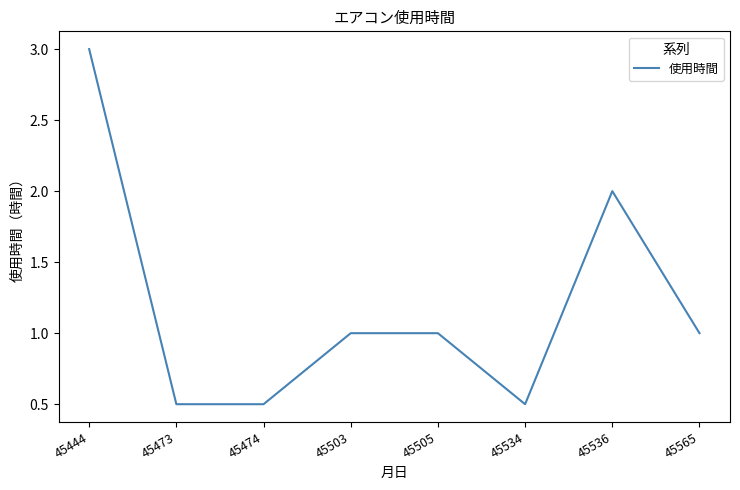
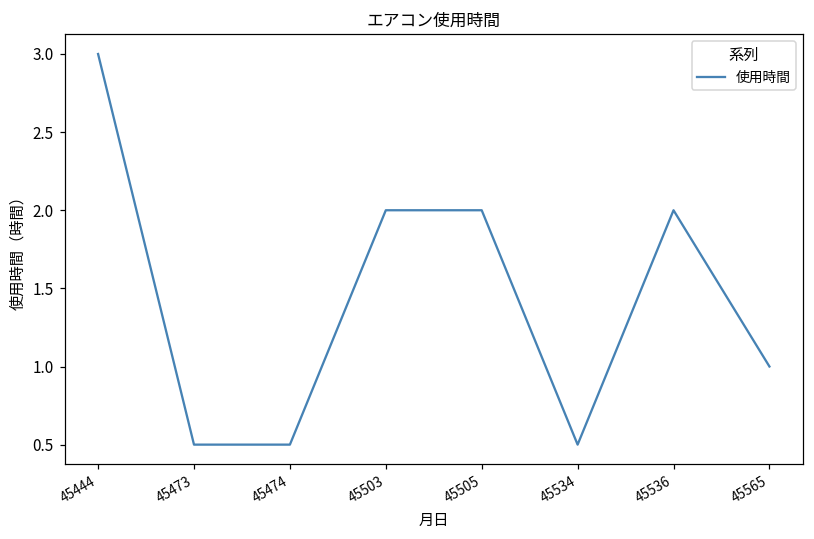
45503: 1 -> 2
45505: 1 -> 2
